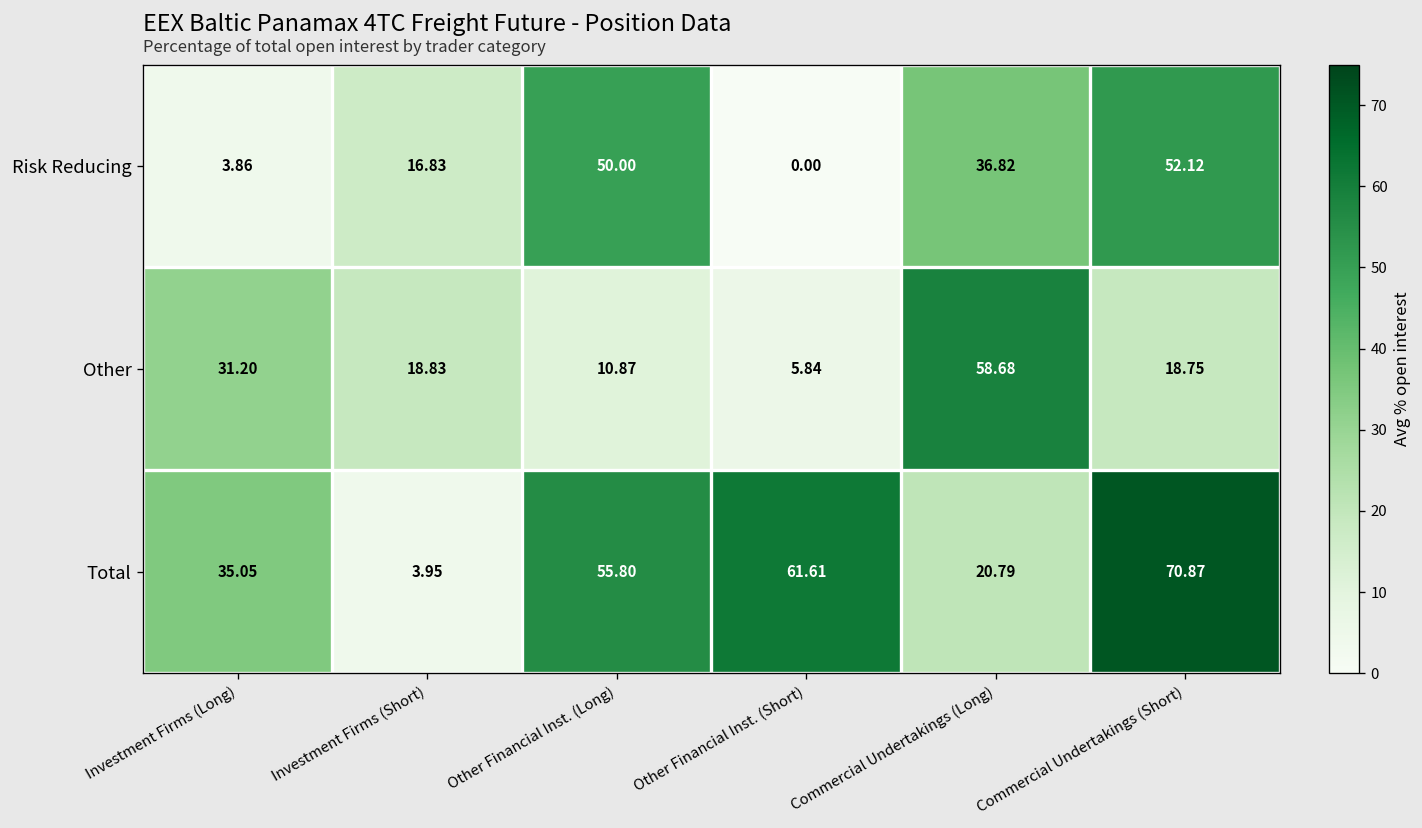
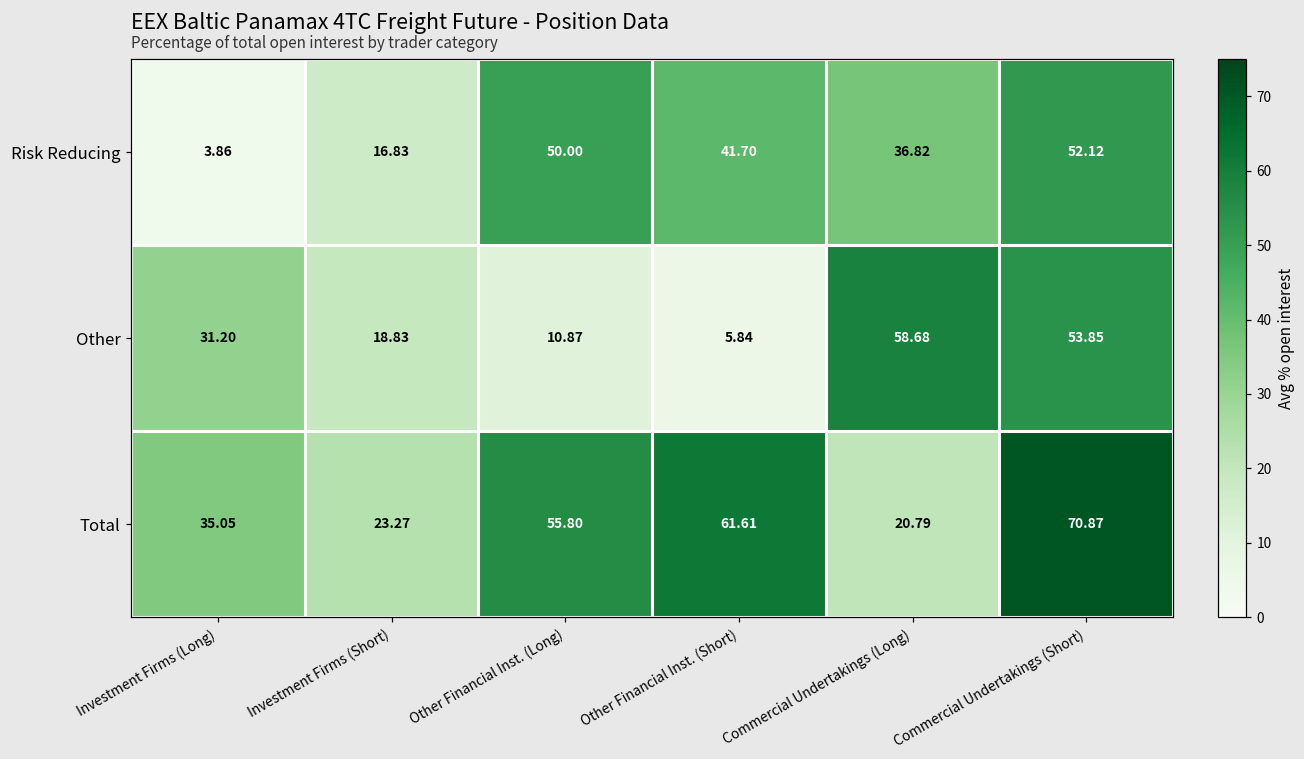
Risk Reducing, Other Financial Inst. (Short): 0.00 -> 41.70
Other, Commercial Undertakings (Short): 18.75 -> 53.85
Total, Investment Firms (Short): 3.95 -> 23.27
